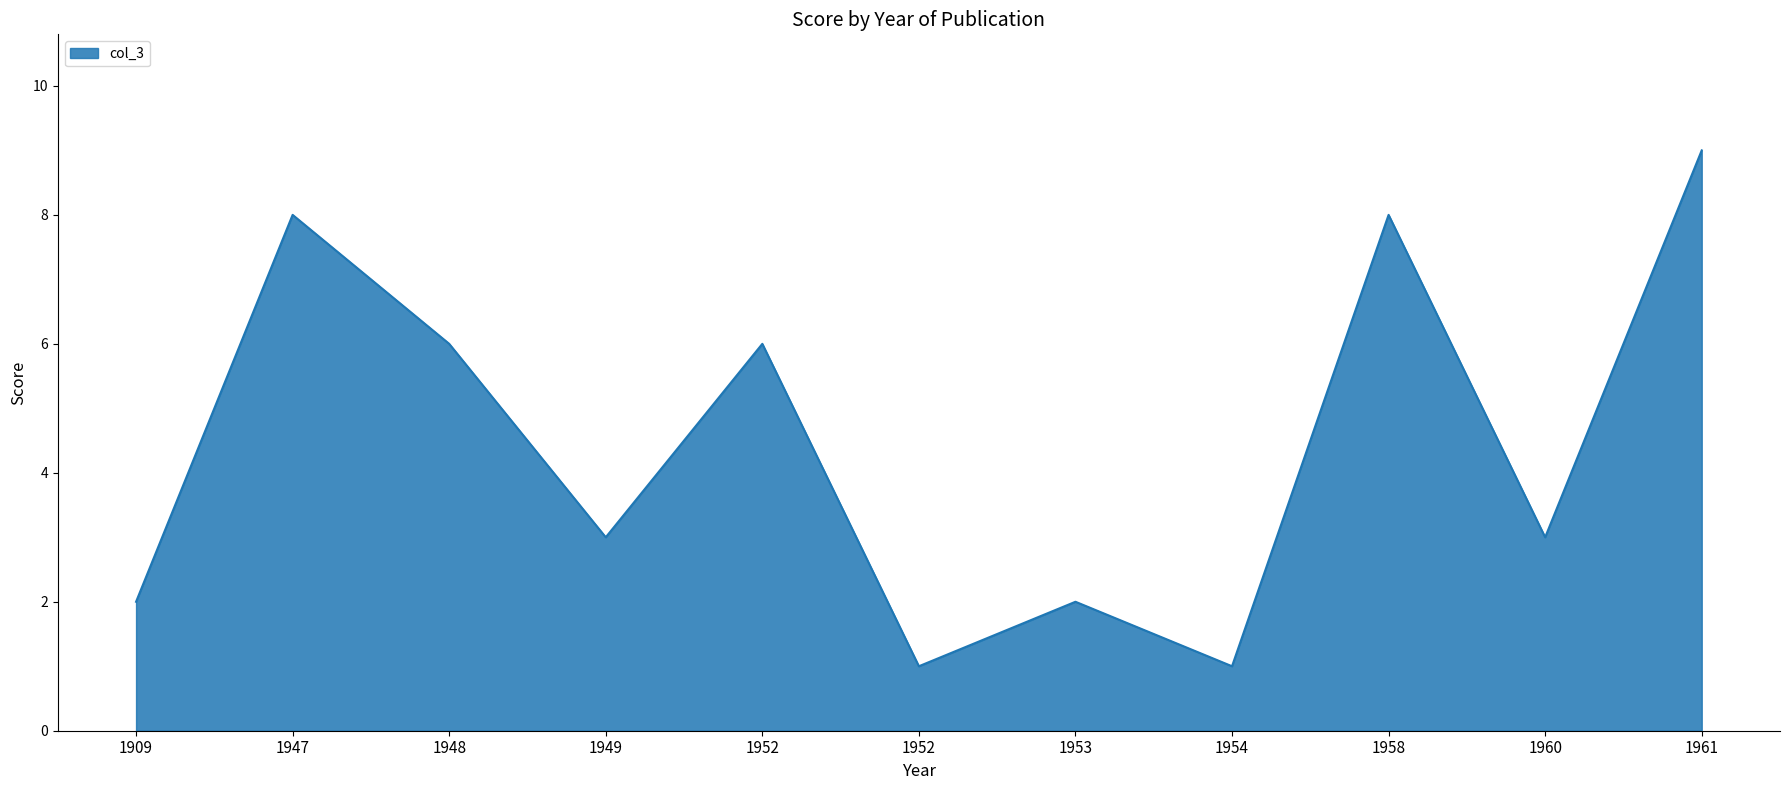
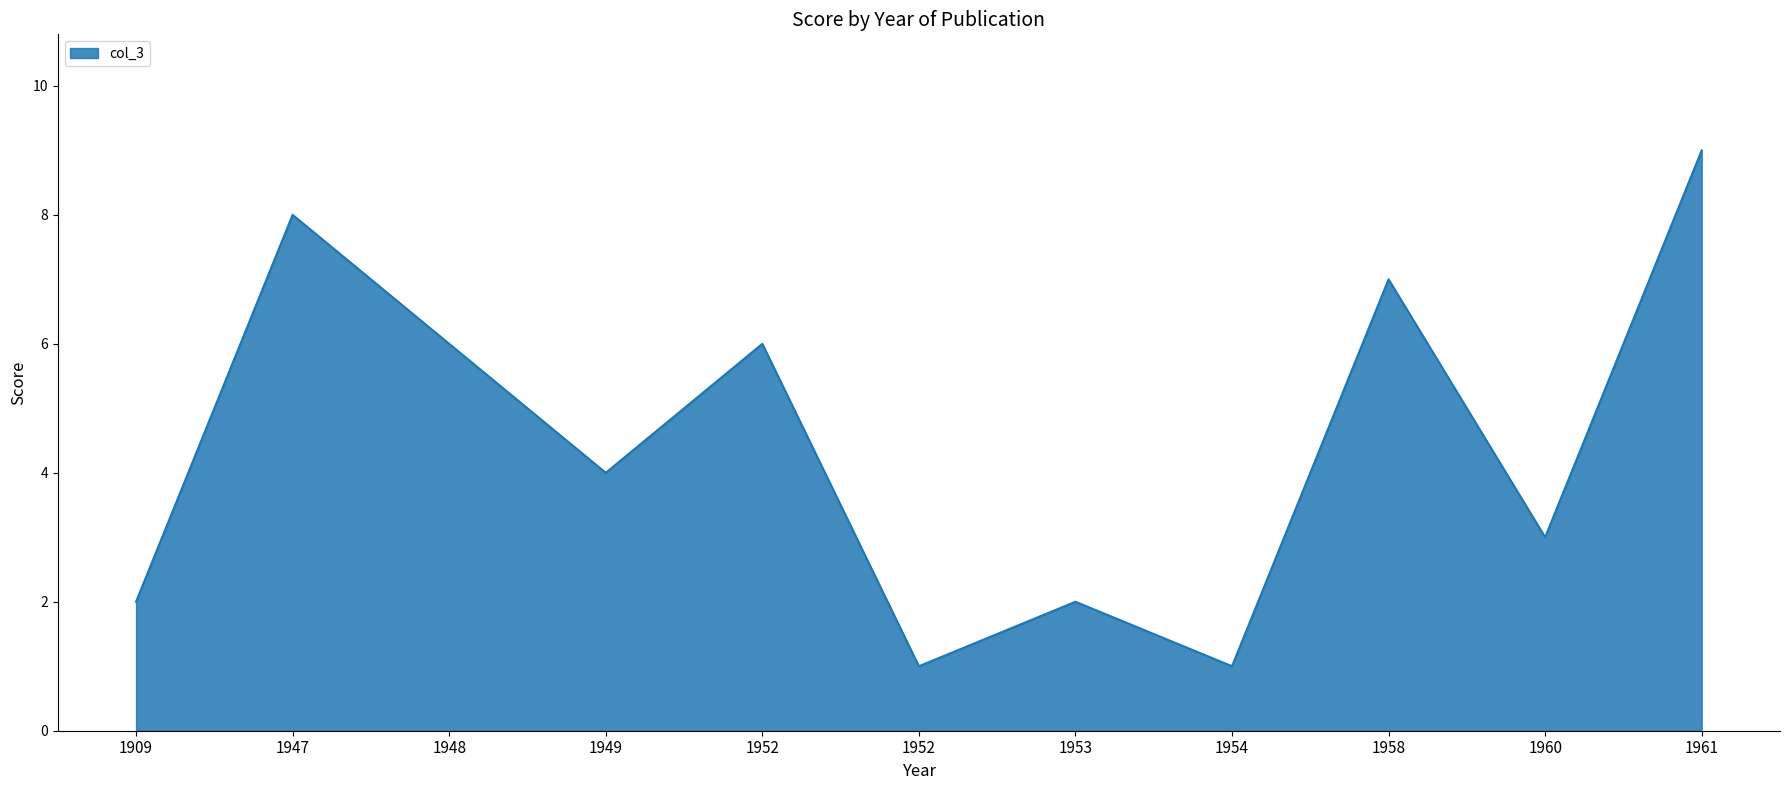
1949: 3 -> 4
1958: 8 -> 7
